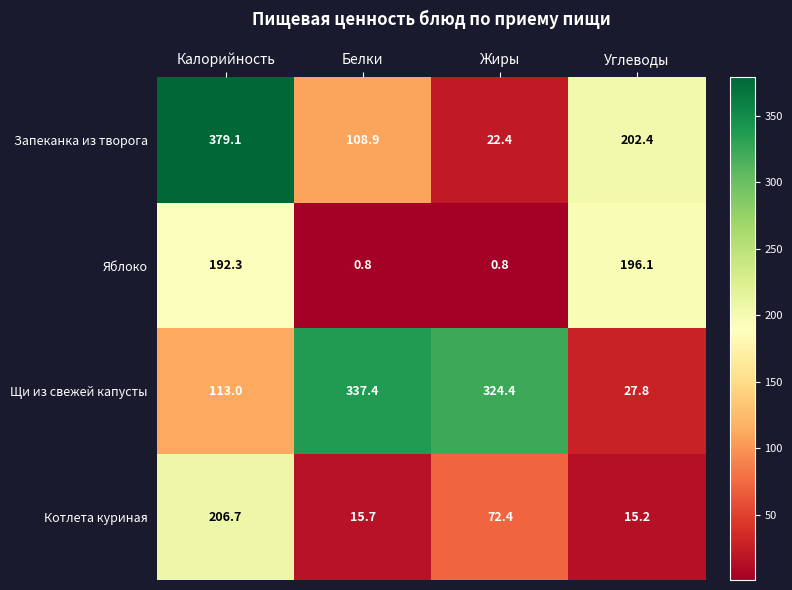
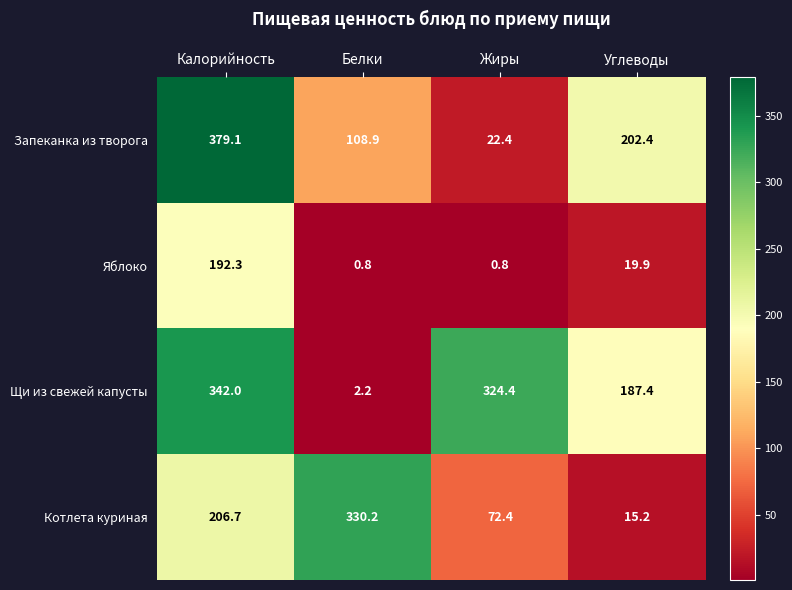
Яблоко, Углеводы: 196.1 -> 19.9
Щи из свежей капусты, Калорийность: 113.0 -> 342.0
Щи из свежей капусты, Белки: 337.4 -> 2.2
Щи из свежей капусты, Углеводы: 27.8 -> 187.4
Котлета куриная, Белки: 15.7 -> 330.2
